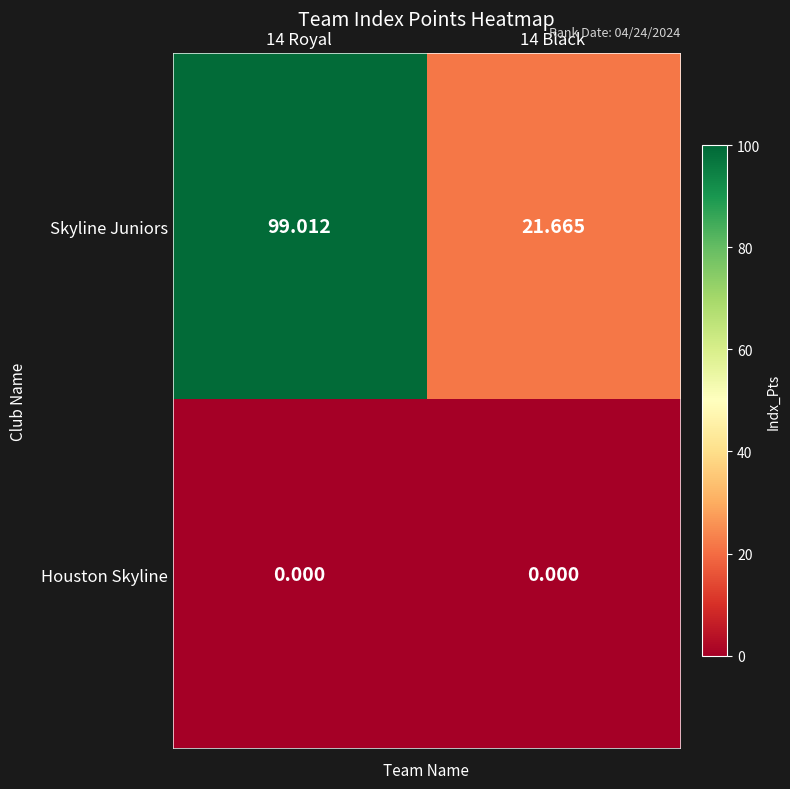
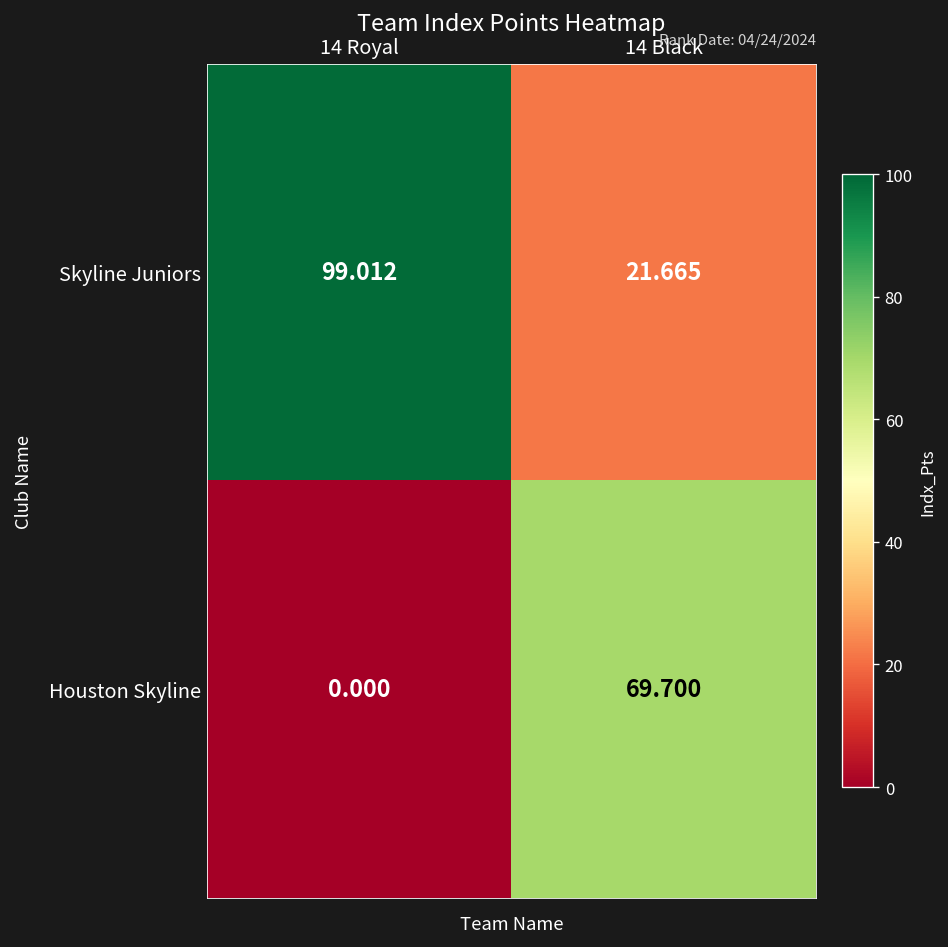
Houston Skyline, 14 Black: 0.000 -> 69.700
